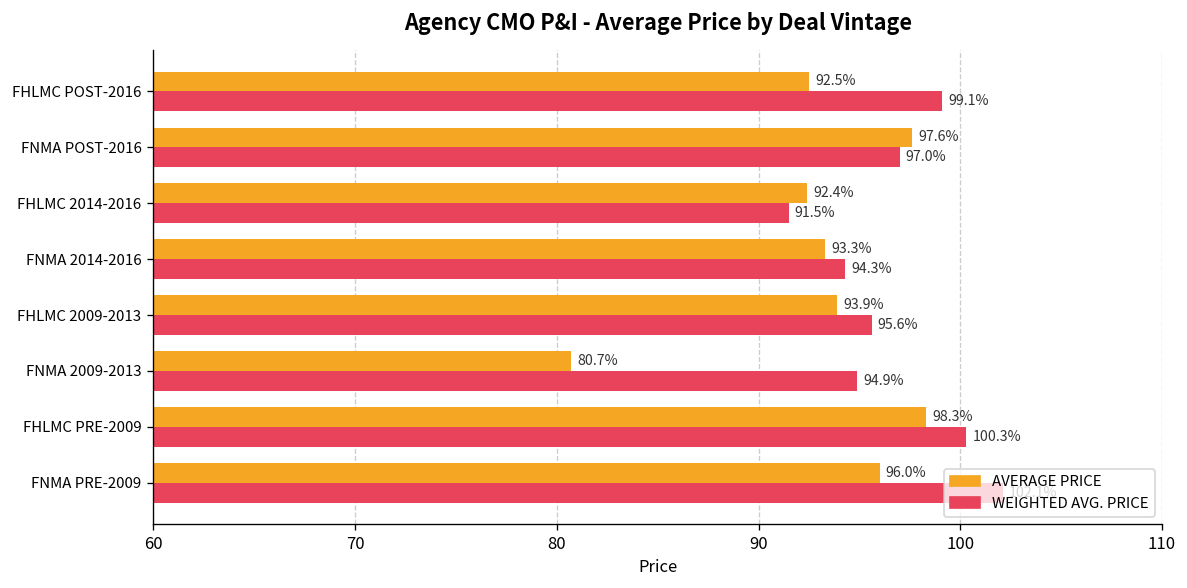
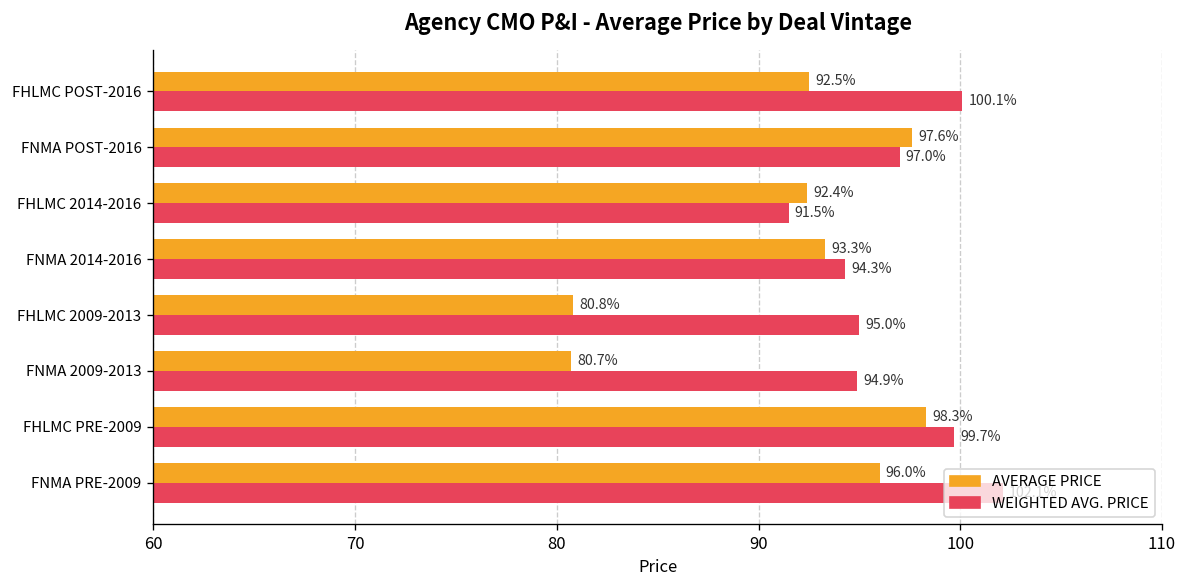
WEIGHTED AVG. PRICE, FHLMC POST-2016: 99.1% -> 100.1%
AVERAGE PRICE, FHLMC 2009-2013: 93.9% -> 80.8%
WEIGHTED AVG. PRICE, FHLMC 2009-2013: 95.6% -> 95.0%
WEIGHTED AVG. PRICE, FHLMC PRE-2009: 100.3% -> 99.7%
